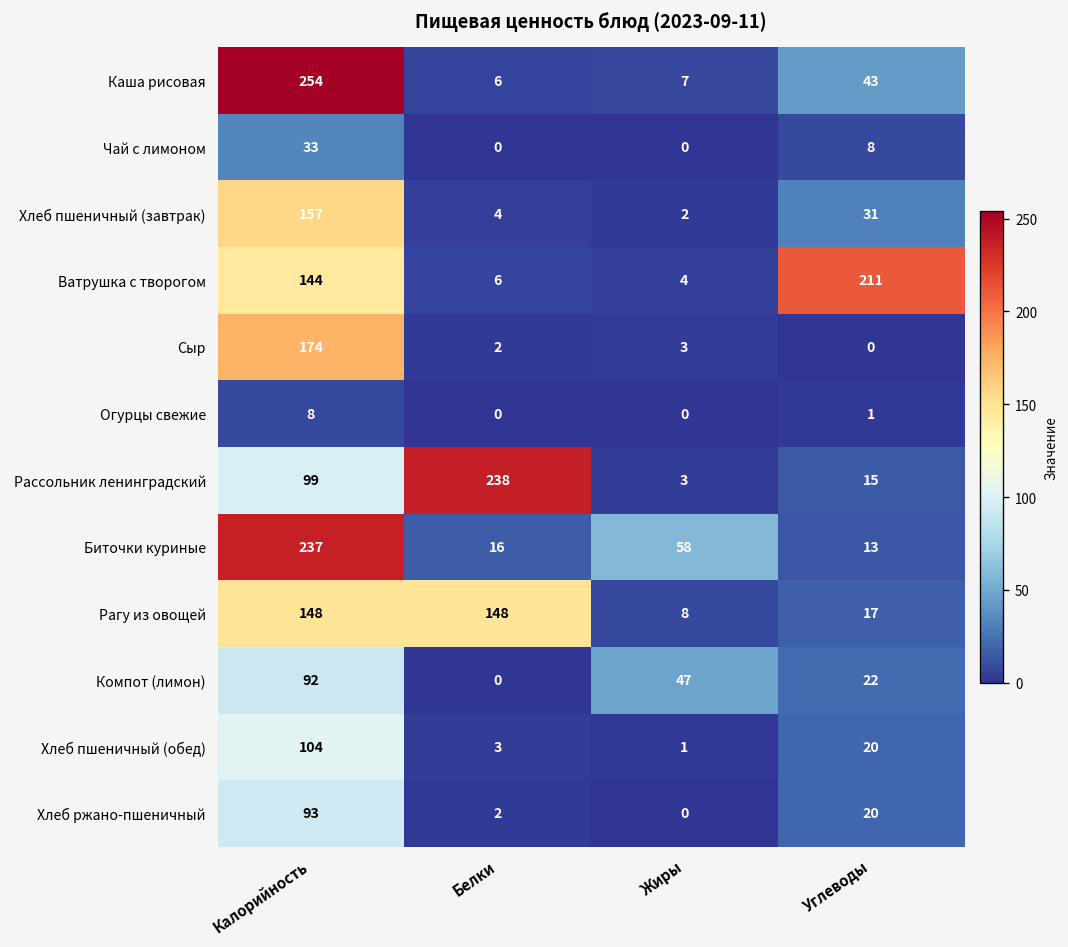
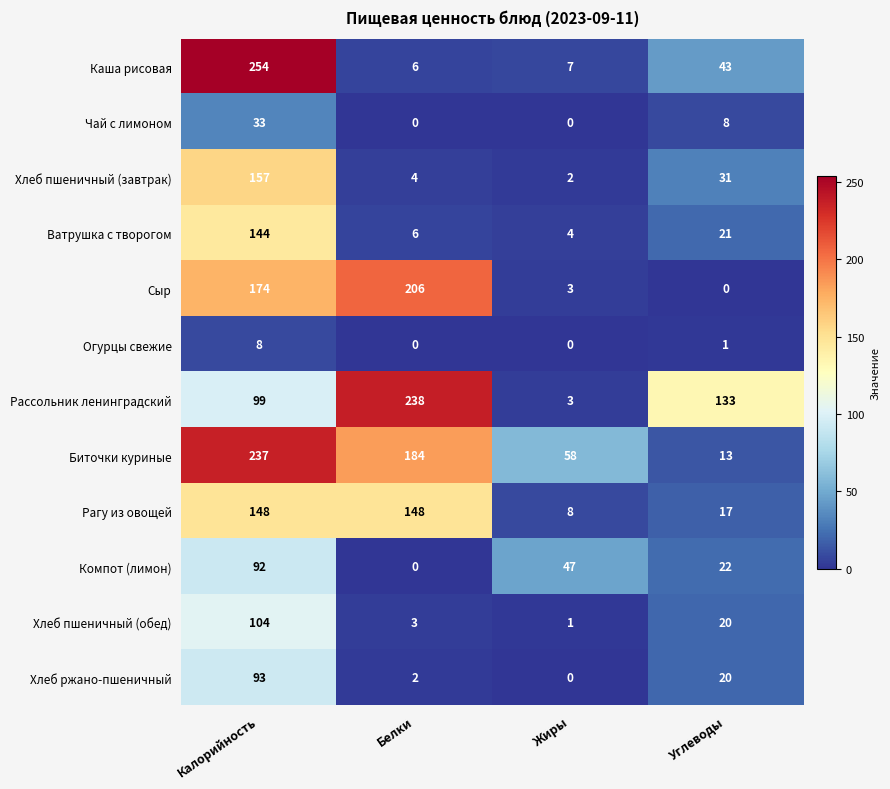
Ватрушка с творогом, Углеводы: 211 -> 21
Сыр, Белки: 2 -> 206
Рассольник ленинградский, Углеводы: 15 -> 133
Биточки куриные, Белки: 16 -> 184
